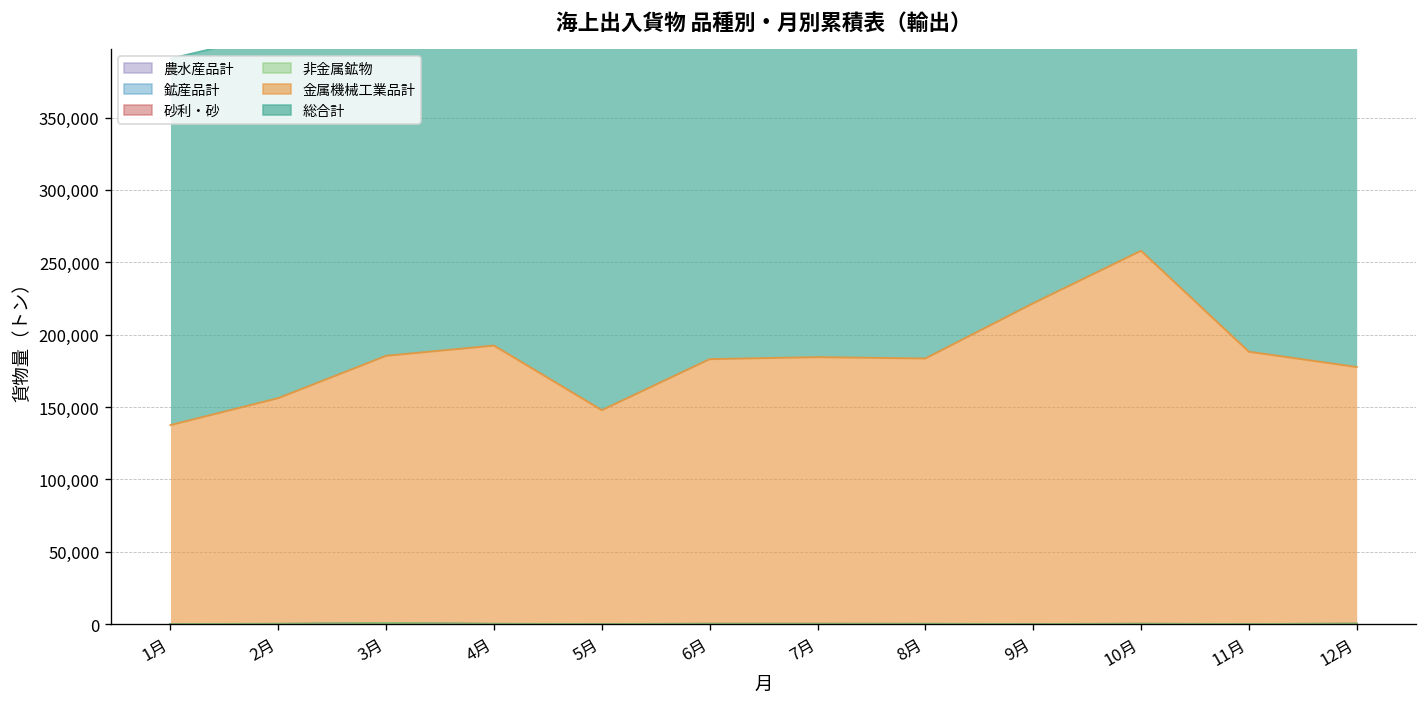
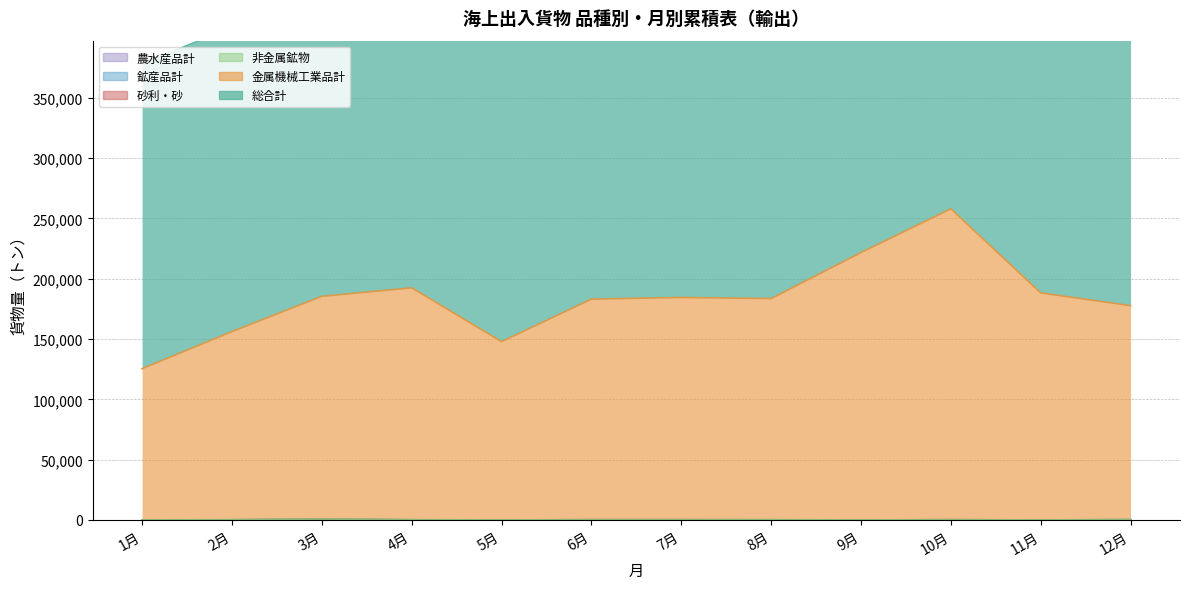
金属機械工業品計, 1月: 137,000 -> 125,000
